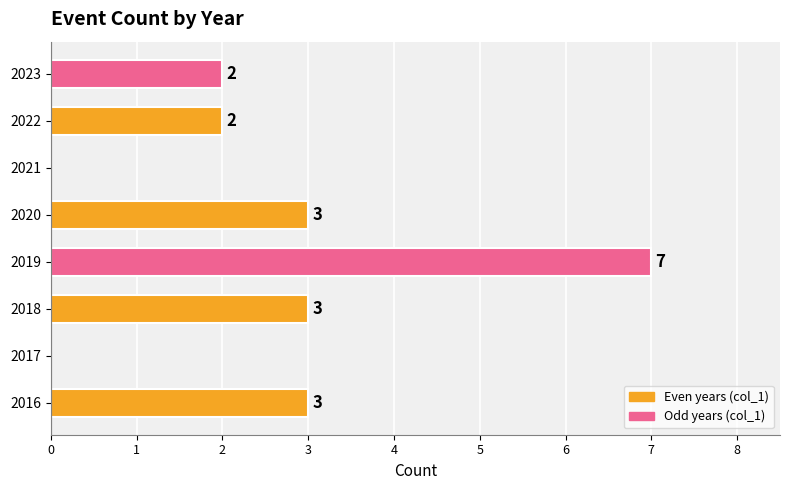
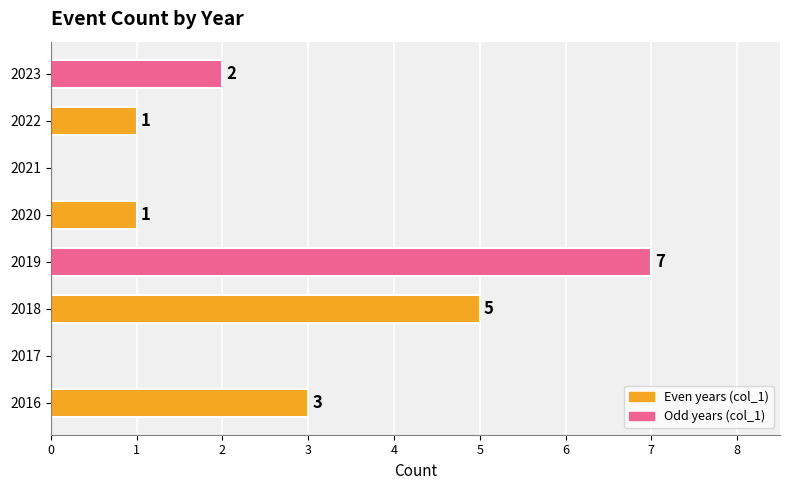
2022: 2 -> 1
2020: 3 -> 1
2018: 3 -> 5
